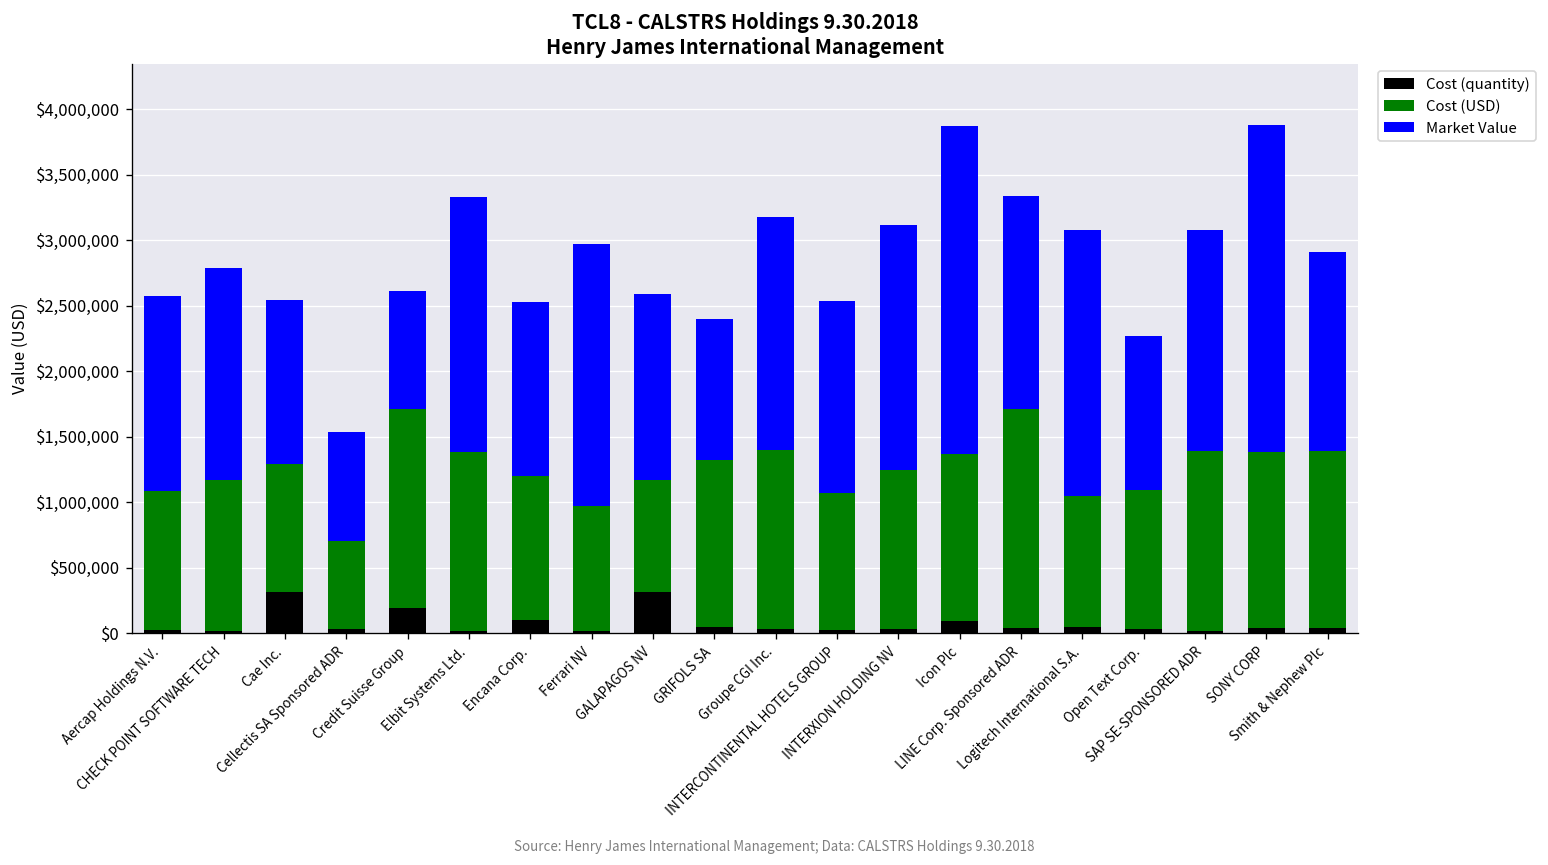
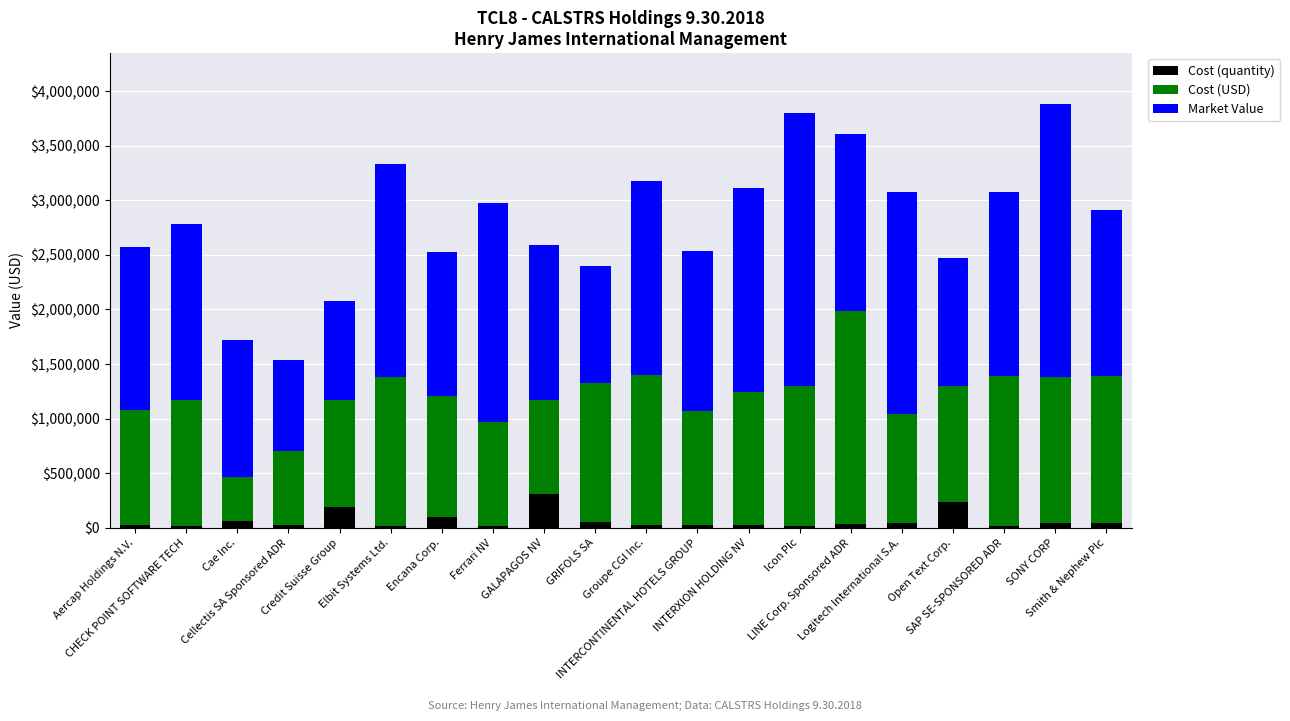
Cost (quantity), Cae Inc.: $310,000 -> $60,000
Cost (USD), Cae Inc.: $980,000 -> $410,000
Cost (USD), Credit Suisse Group: $1,520,000 -> $980,000
Cost (quantity), Icon Plc: $90,000 -> $20,000
Cost (USD), LINE Corp. Sponsored ADR: $1,680,000 -> $1,940,000
Cost (quantity), Open Text Corp.: $30,000 -> $230,000
